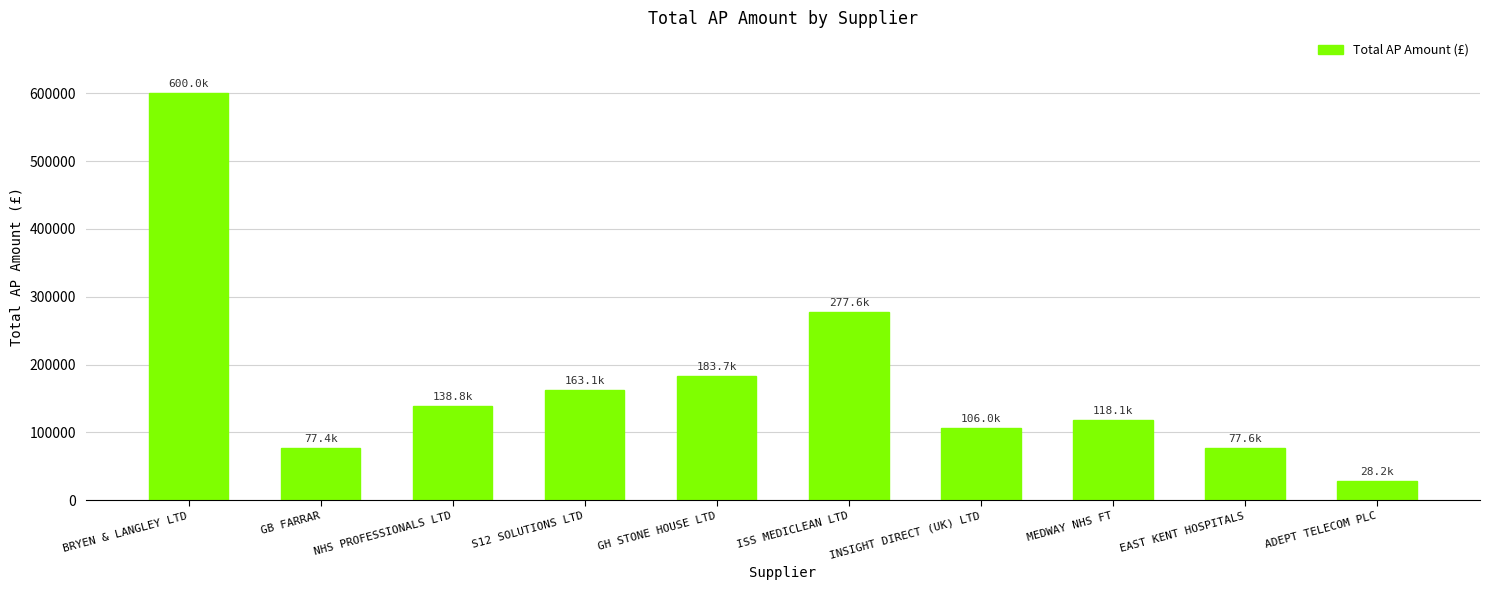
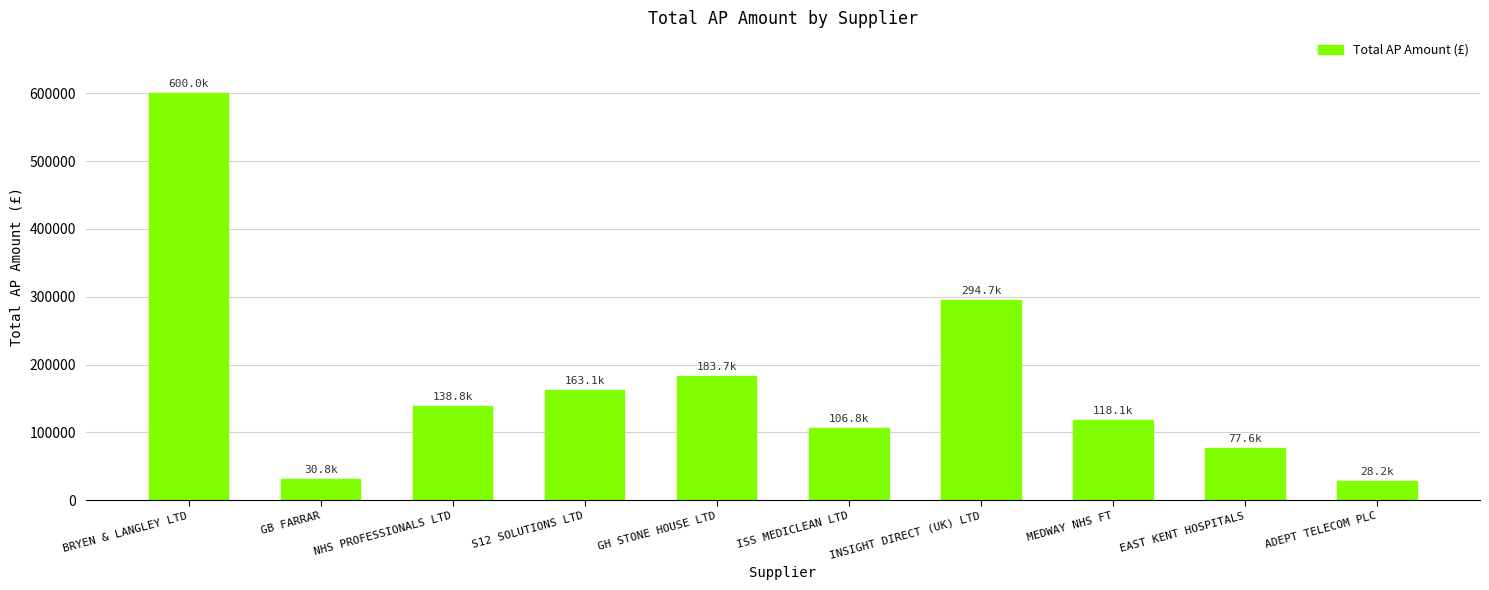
GB FARRAR: 77.4k -> 30.8k
ISS MEDICLEAN LTD: 277.6k -> 106.8k
INSIGHT DIRECT (UK) LTD: 106.0k -> 294.7k
